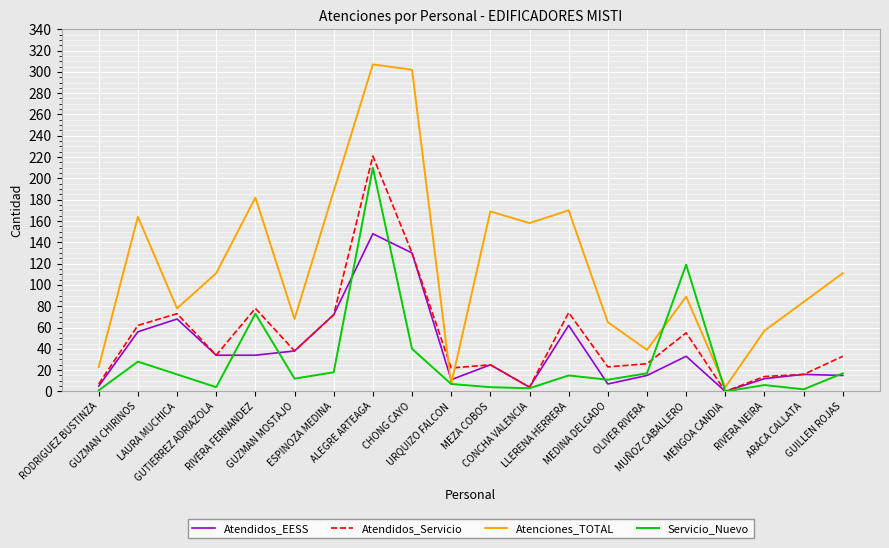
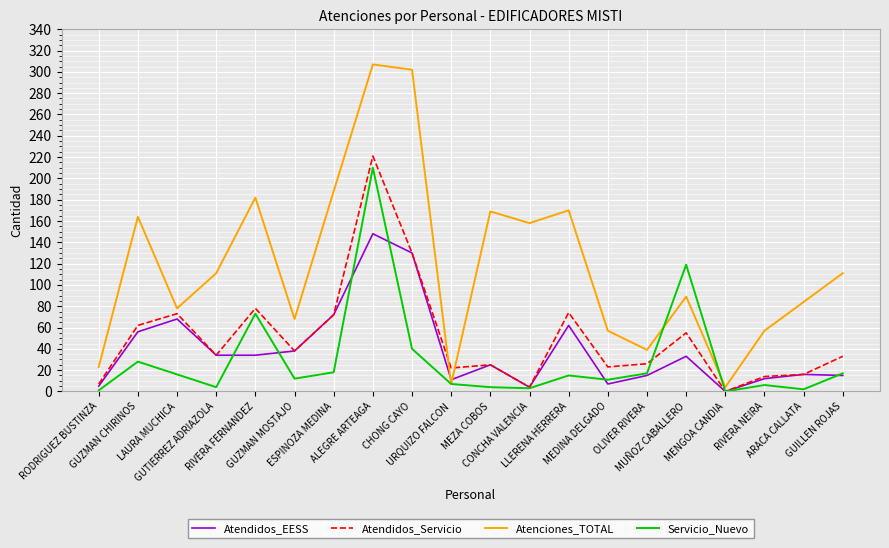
Atenciones_TOTAL, MEDINA DELGADO: 65 -> 57
